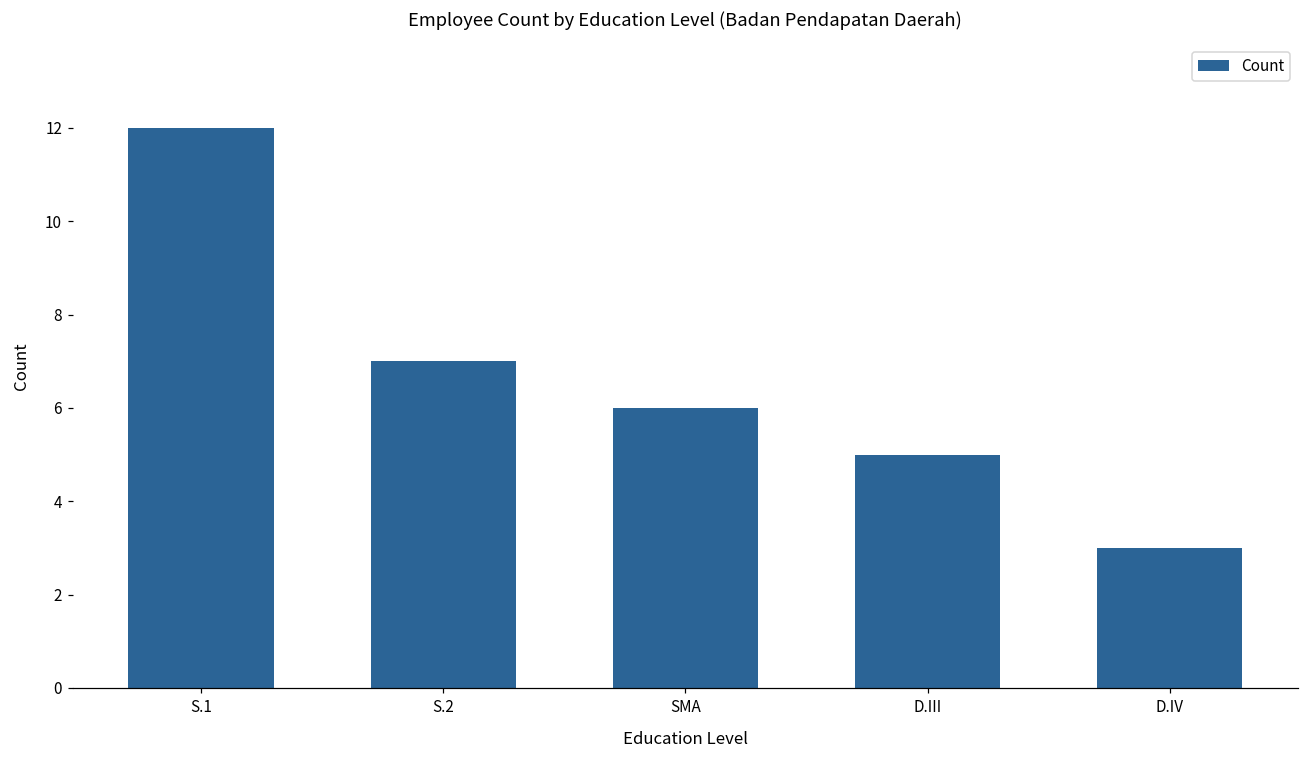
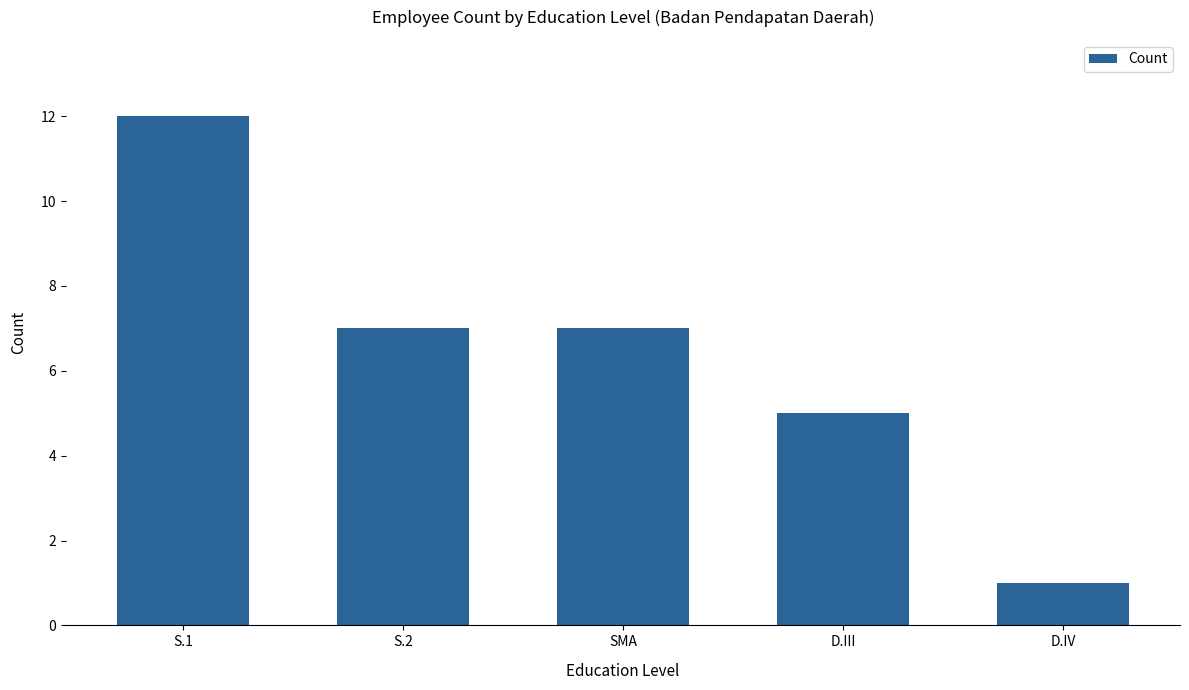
SMA: 6 -> 7
D.IV: 3 -> 1
